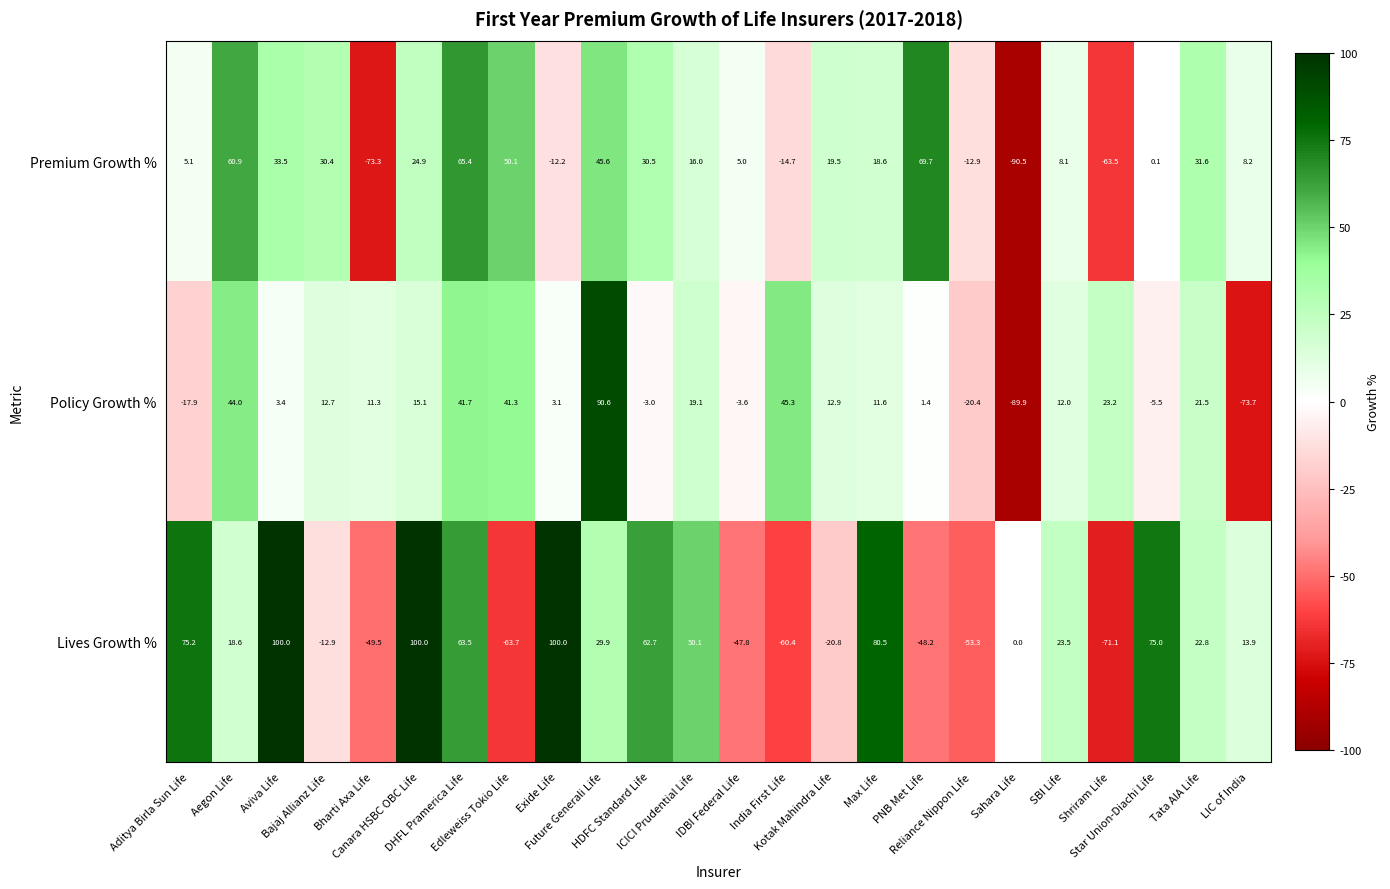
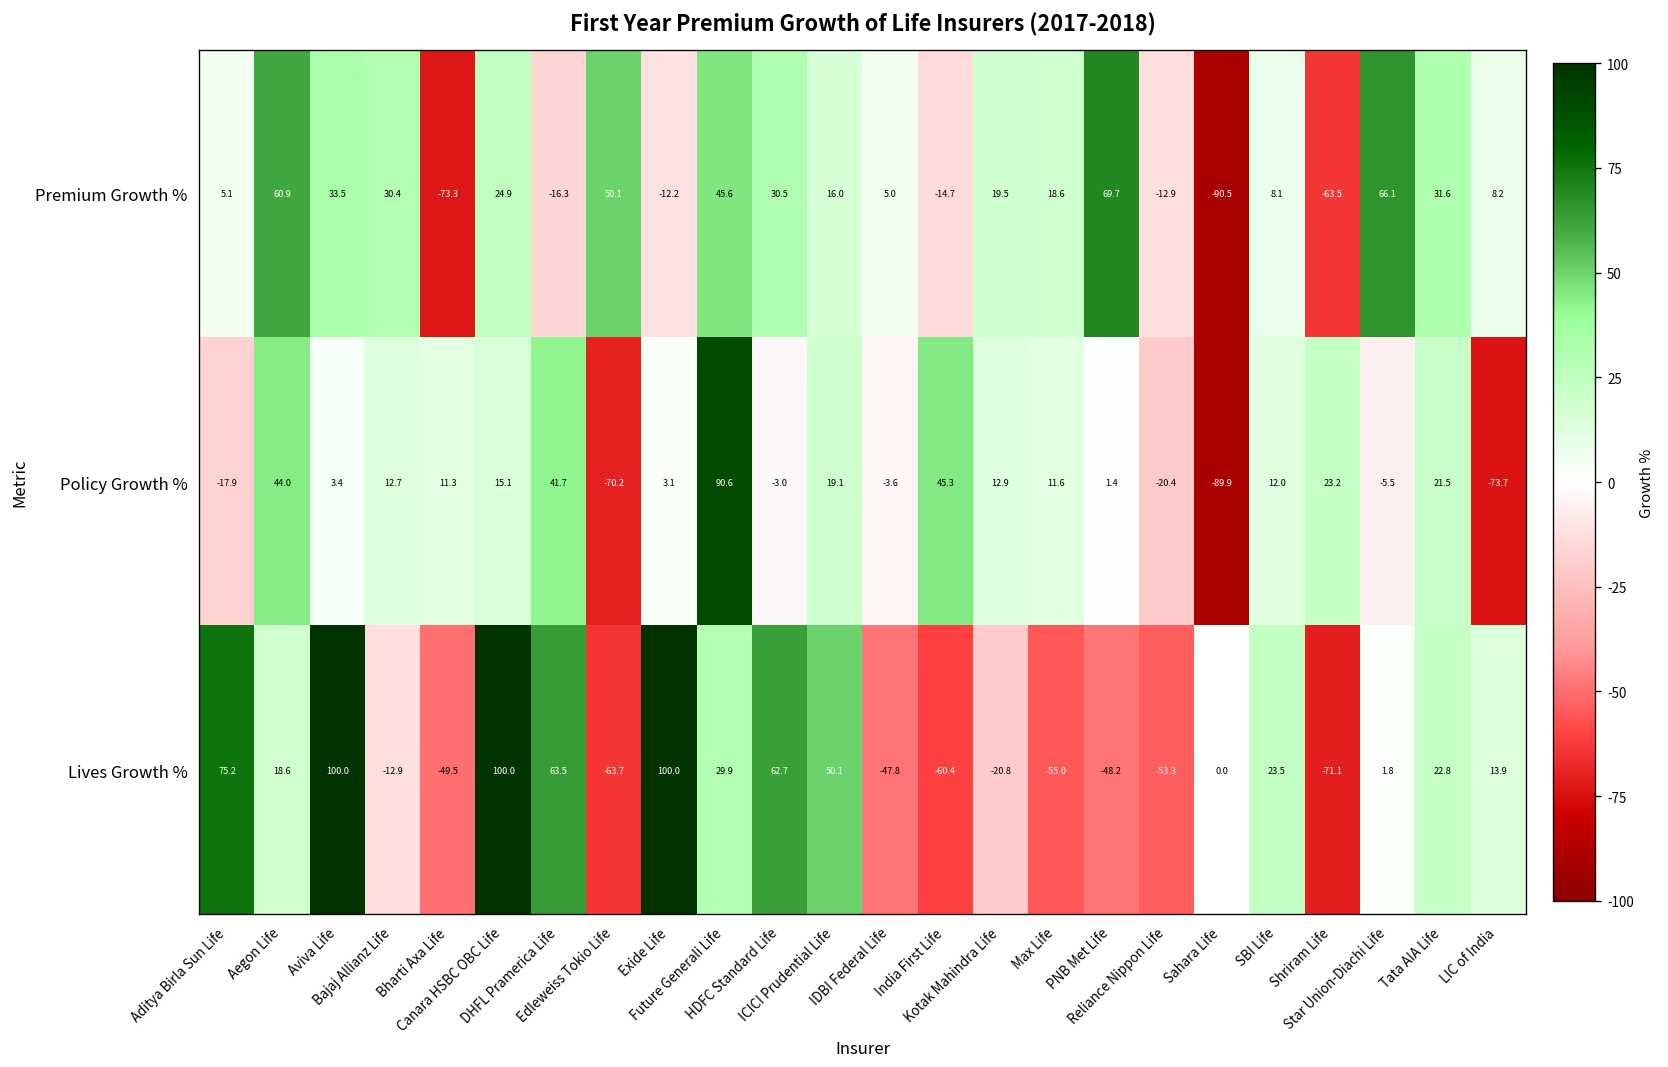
Premium Growth %, DHFL Pramerica Life: 65.4 -> -16.3
Premium Growth %, Star Union-Diachi Life: 0.1 -> 66.1
Policy Growth %, Edleweiss Tokio Life: 41.3 -> -70.2
Lives Growth %, Max Life: 80.5 -> -55.0
Lives Growth %, Star Union-Diachi Life: 75.0 -> 1.8
